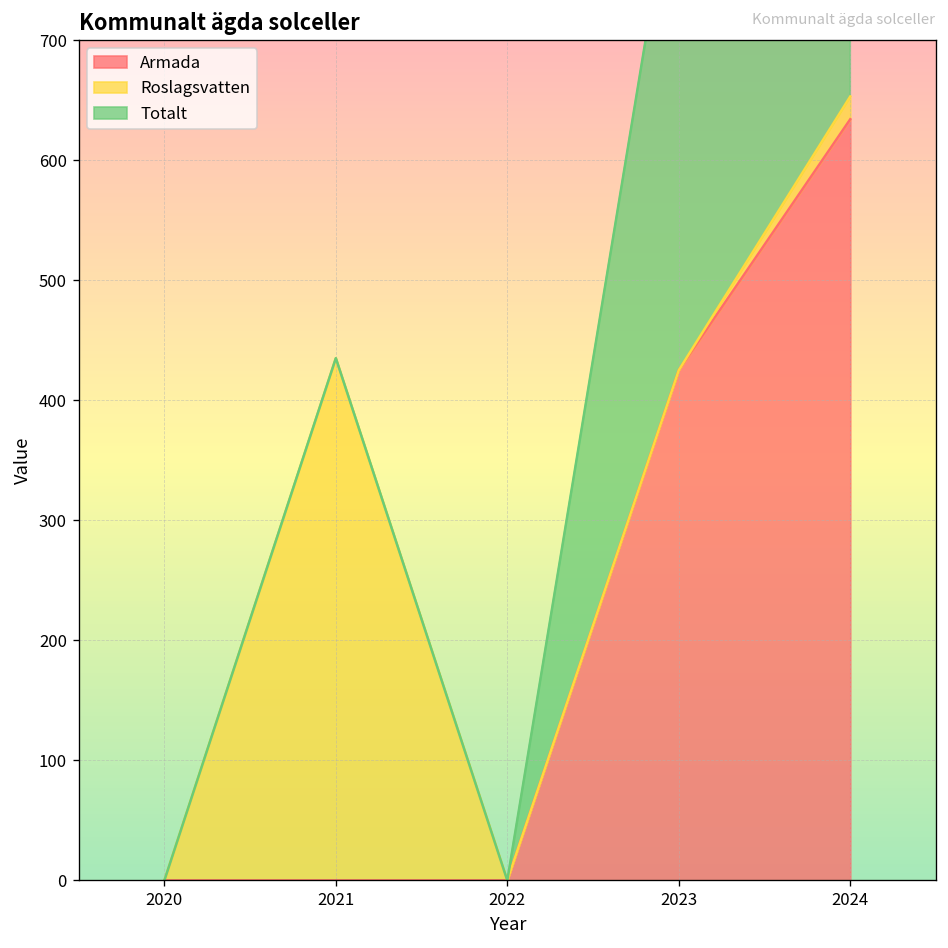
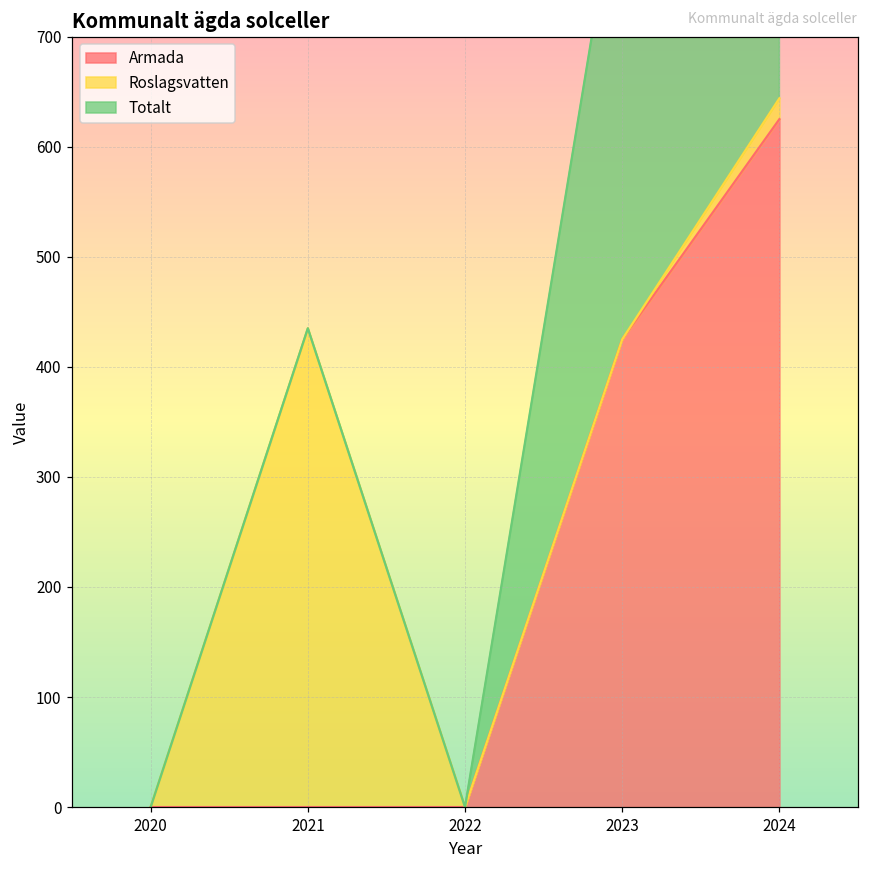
Armada, 2024: 634 -> 625
